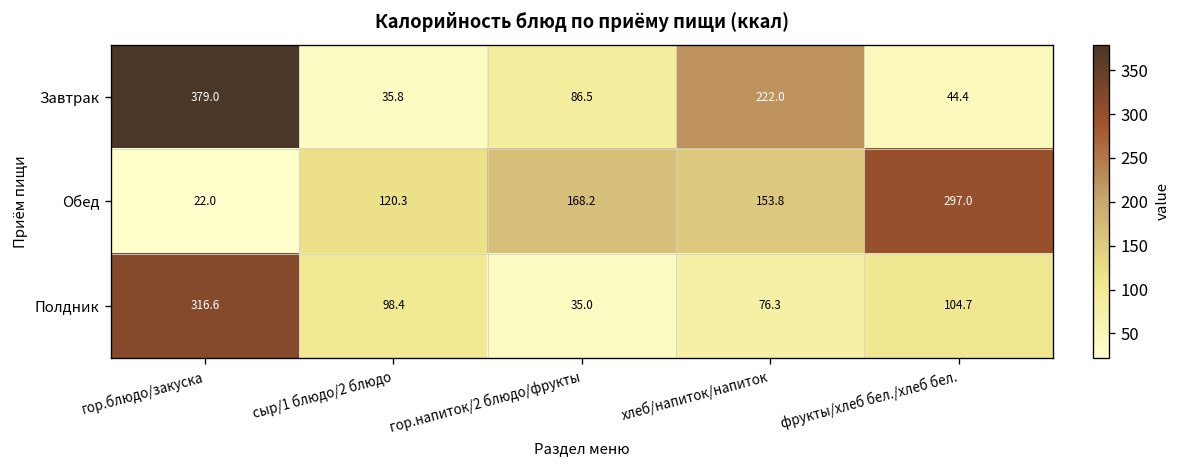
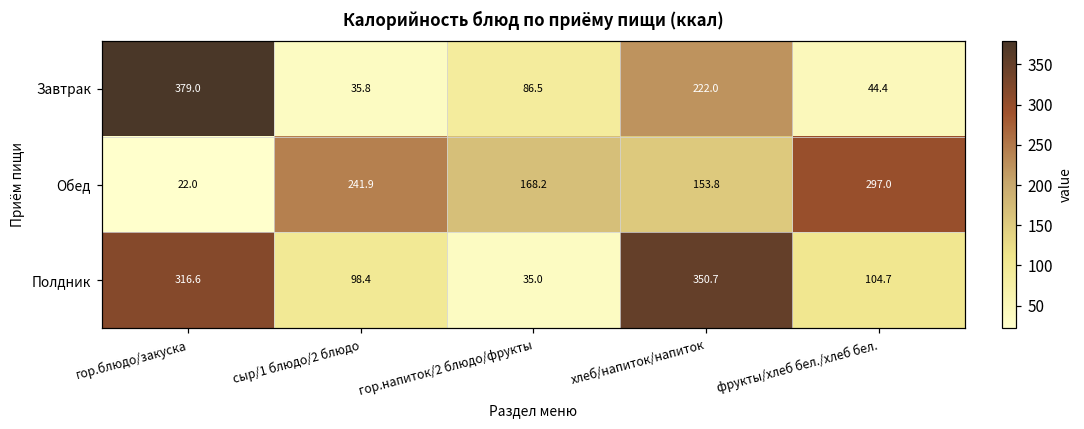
Обед, сыр/1 блюдо/2 блюдо: 120.3 -> 241.9
Полдник, хлеб/напиток/напиток: 76.3 -> 350.7
